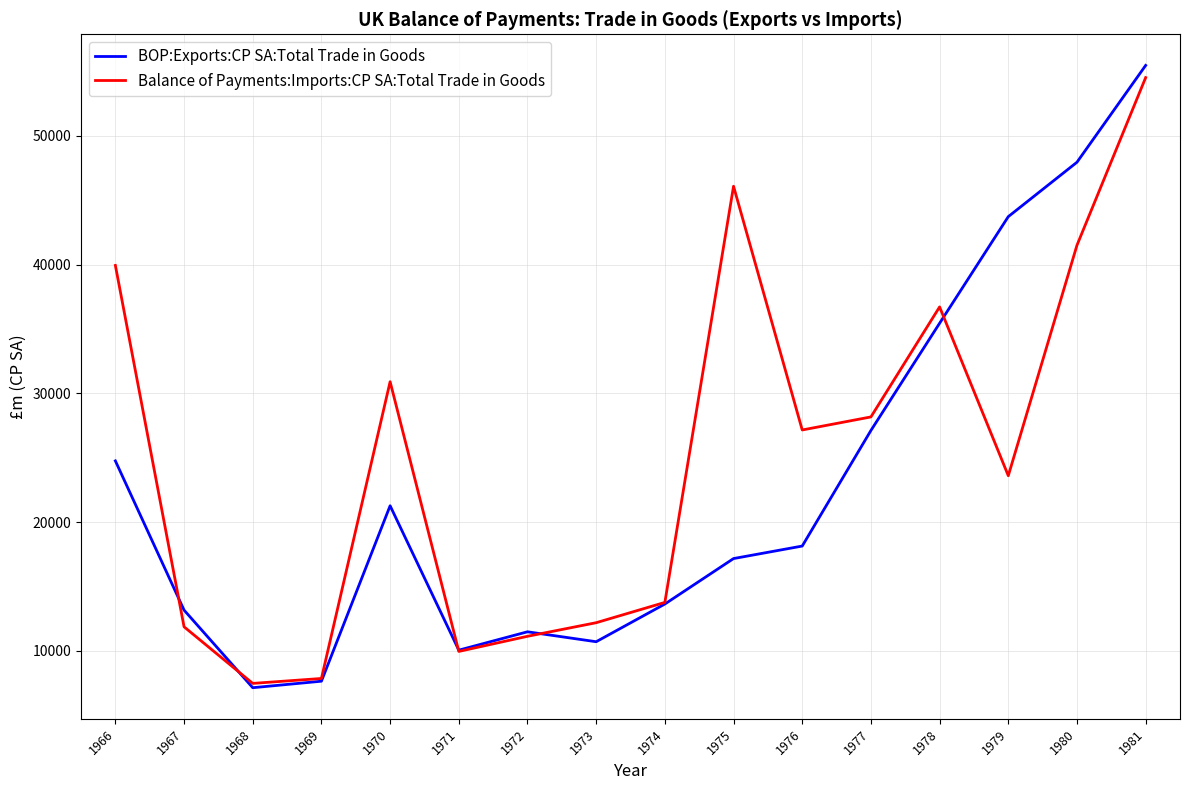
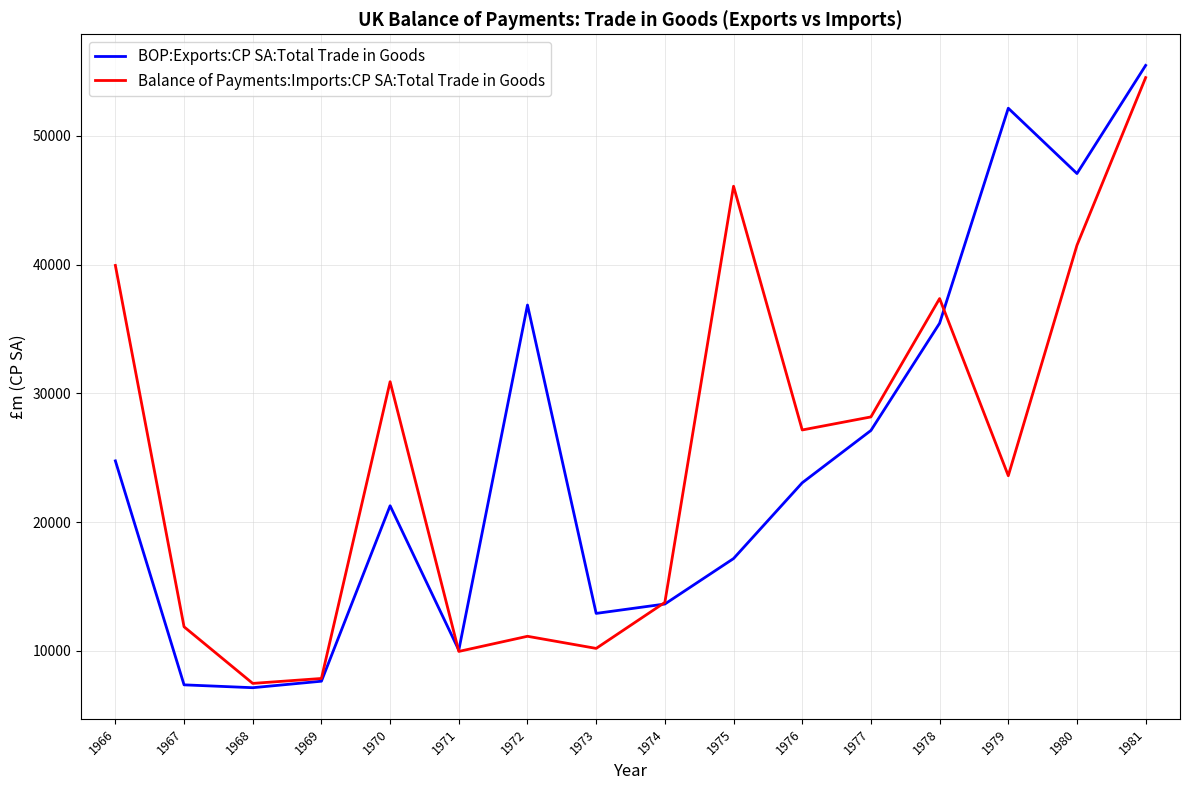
BOP:Exports:CP SA:Total Trade in Goods, 1967: 13200 -> 7400
BOP:Exports:CP SA:Total Trade in Goods, 1972: 11500 -> 36900
BOP:Exports:CP SA:Total Trade in Goods, 1973: 10700 -> 12900
Balance of Payments:Imports:CP SA:Total Trade in Goods, 1973: 12200 -> 10200
BOP:Exports:CP SA:Total Trade in Goods, 1976: 18200 -> 23100
Balance of Payments:Imports:CP SA:Total Trade in Goods, 1978: 36700 -> 37400
BOP:Exports:CP SA:Total Trade in Goods, 1979: 43700 -> 52200
BOP:Exports:CP SA:Total Trade in Goods, 1980: 48000 -> 47100
